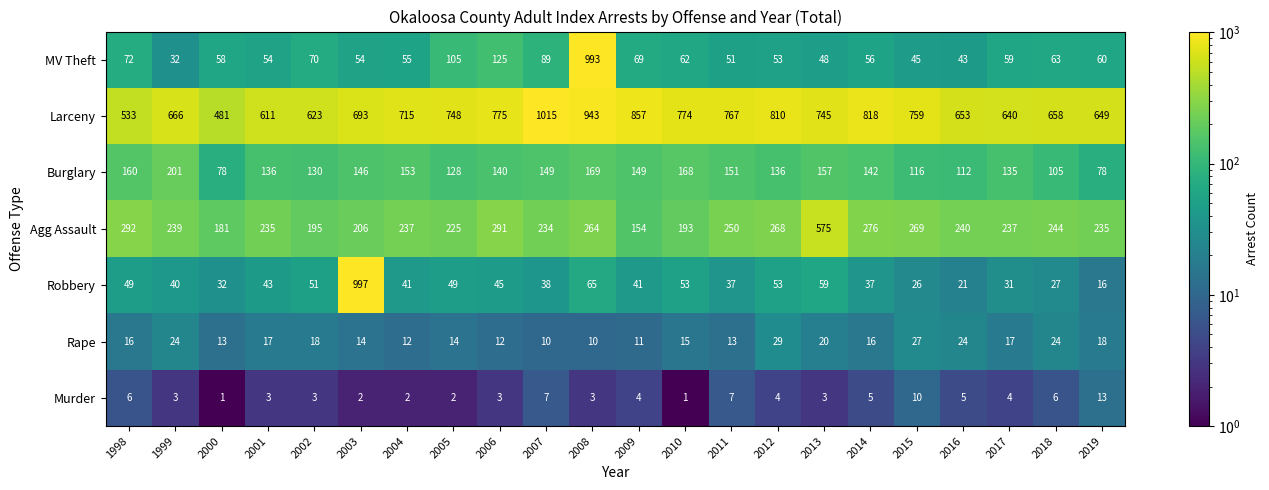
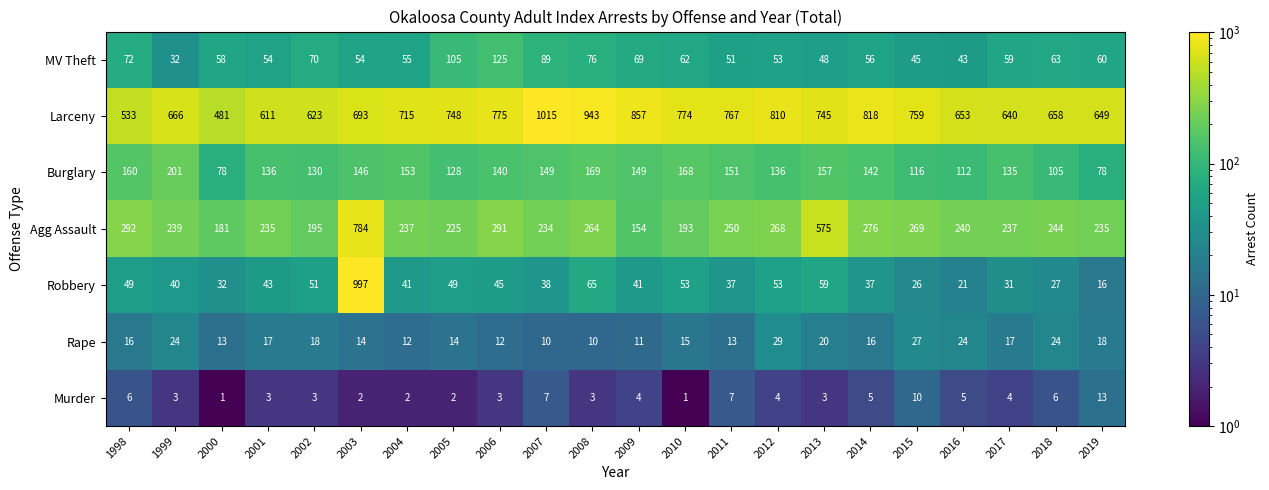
MV Theft, 2008: 993 -> 76
Agg Assault, 2003: 206 -> 784
